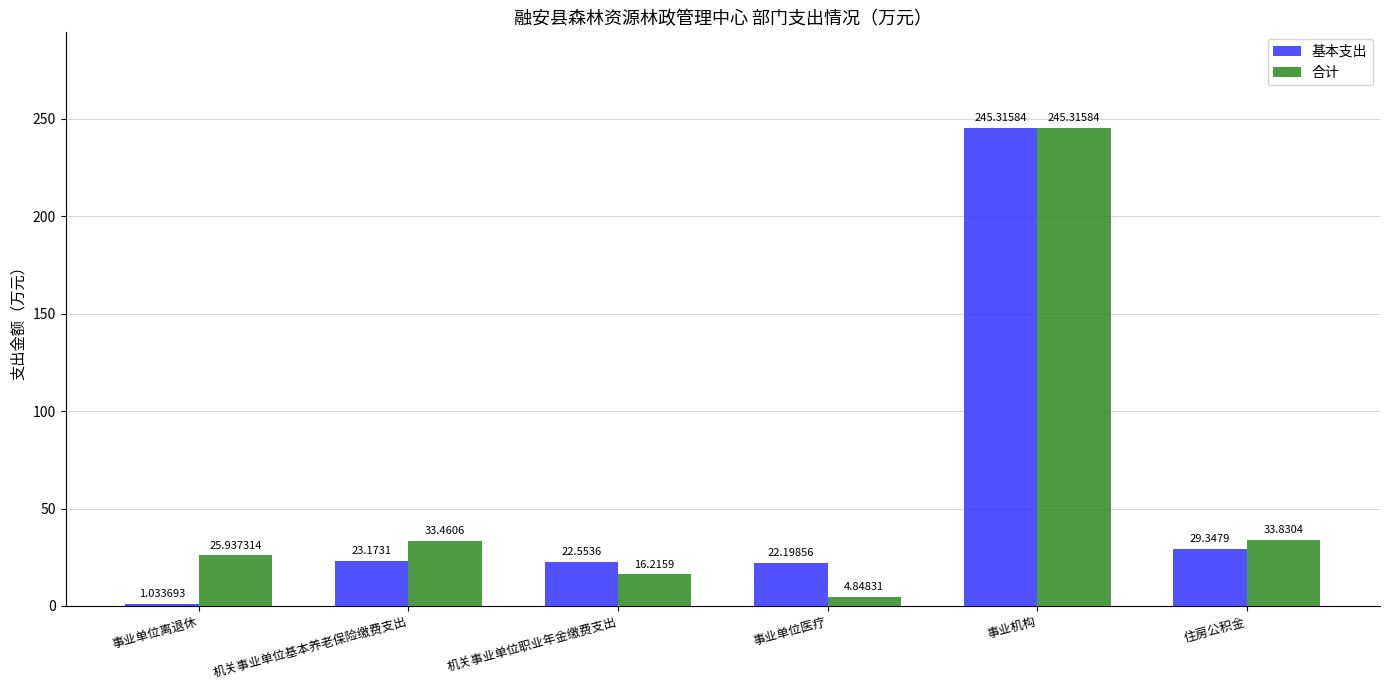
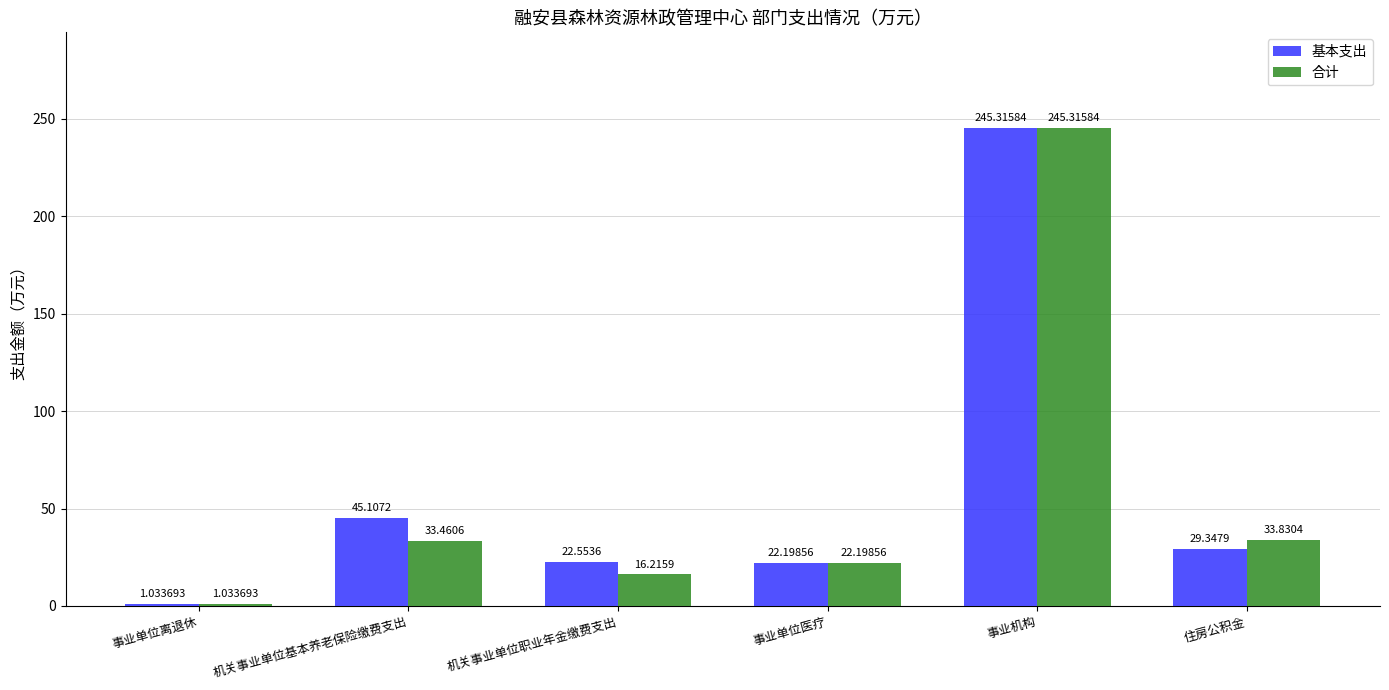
合计, 事业单位离退休: 25.937314 -> 1.033693
基本支出, 机关事业单位基本养老保险缴费支出: 23.1731 -> 45.1072
合计, 事业单位医疗: 4.84831 -> 22.19856
